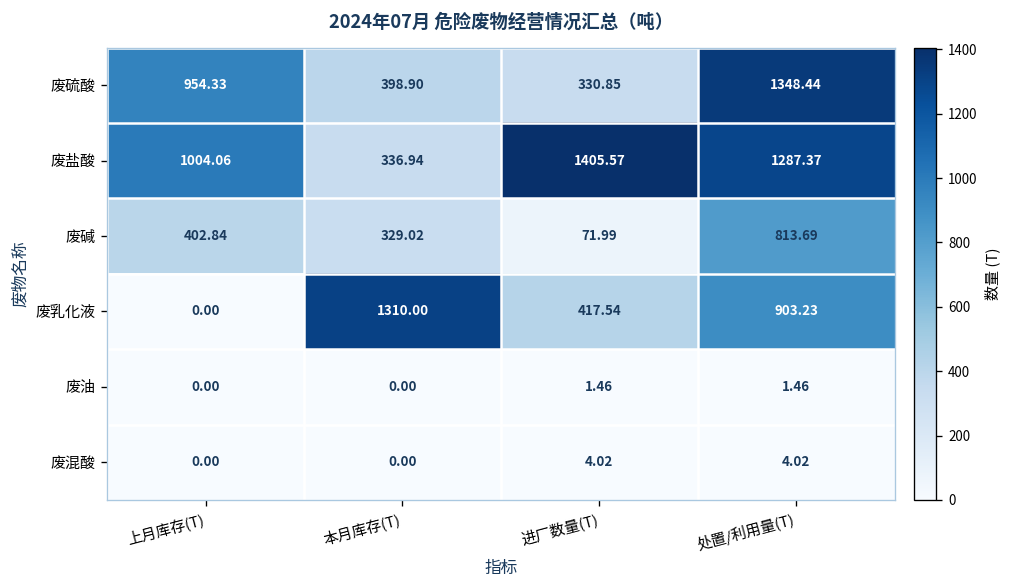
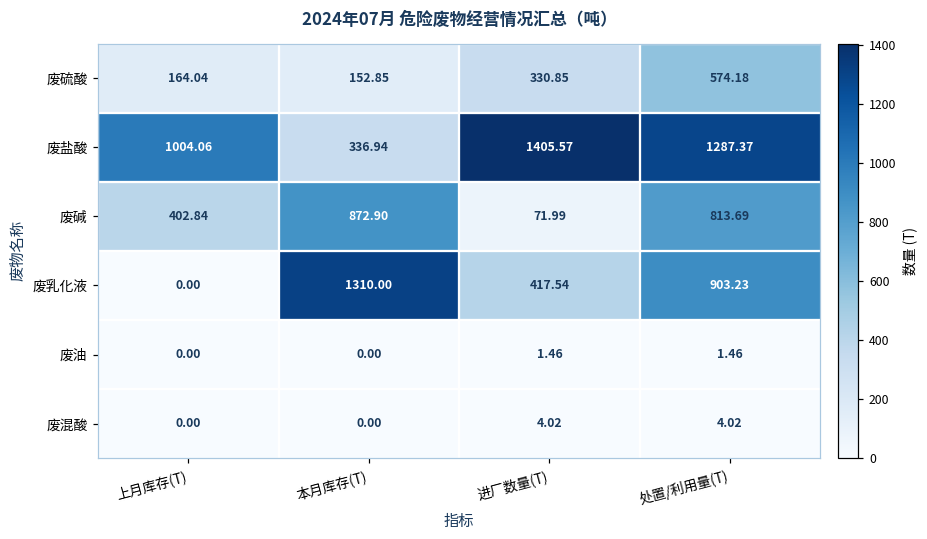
废硫酸, 上月库存(T): 954.33 -> 164.04
废硫酸, 本月库存(T): 398.90 -> 152.85
废硫酸, 处置/利用量(T): 1348.44 -> 574.18
废碱, 本月库存(T): 329.02 -> 872.90
